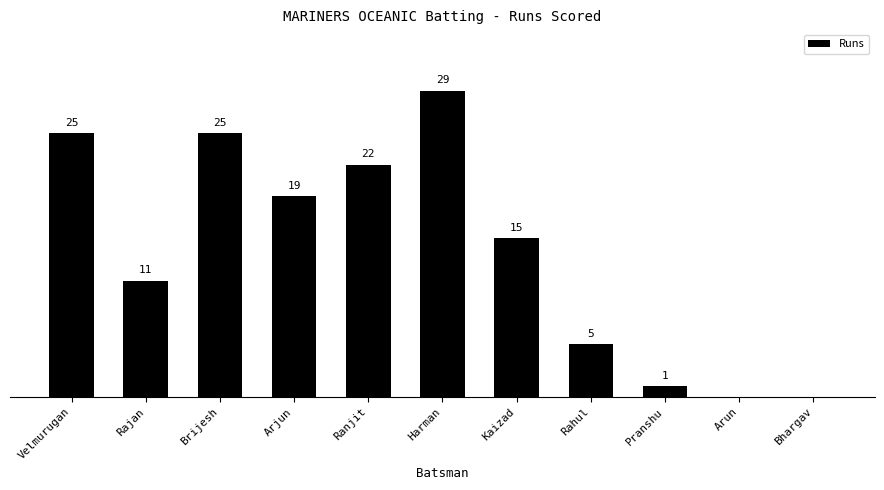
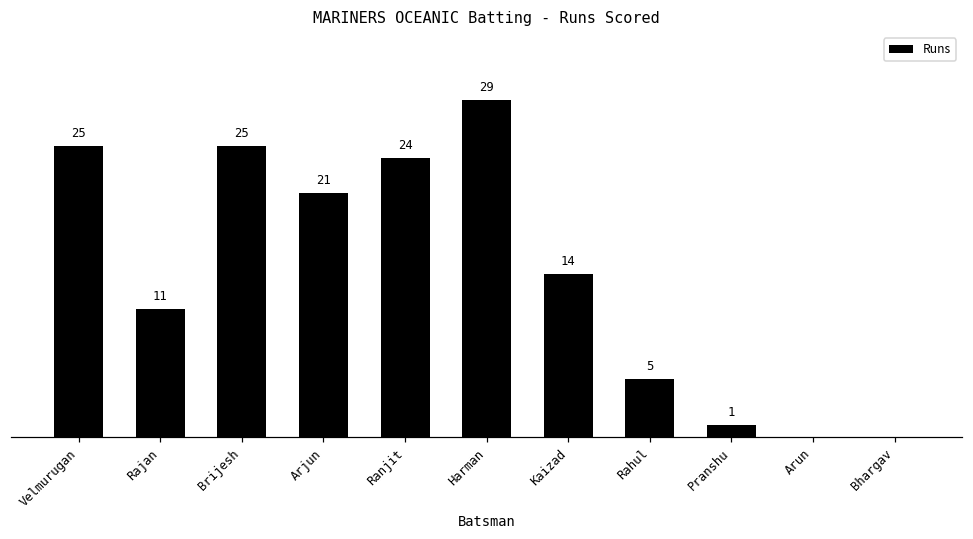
Arjun: 19 -> 21
Ranjit: 22 -> 24
Kaizad: 15 -> 14
